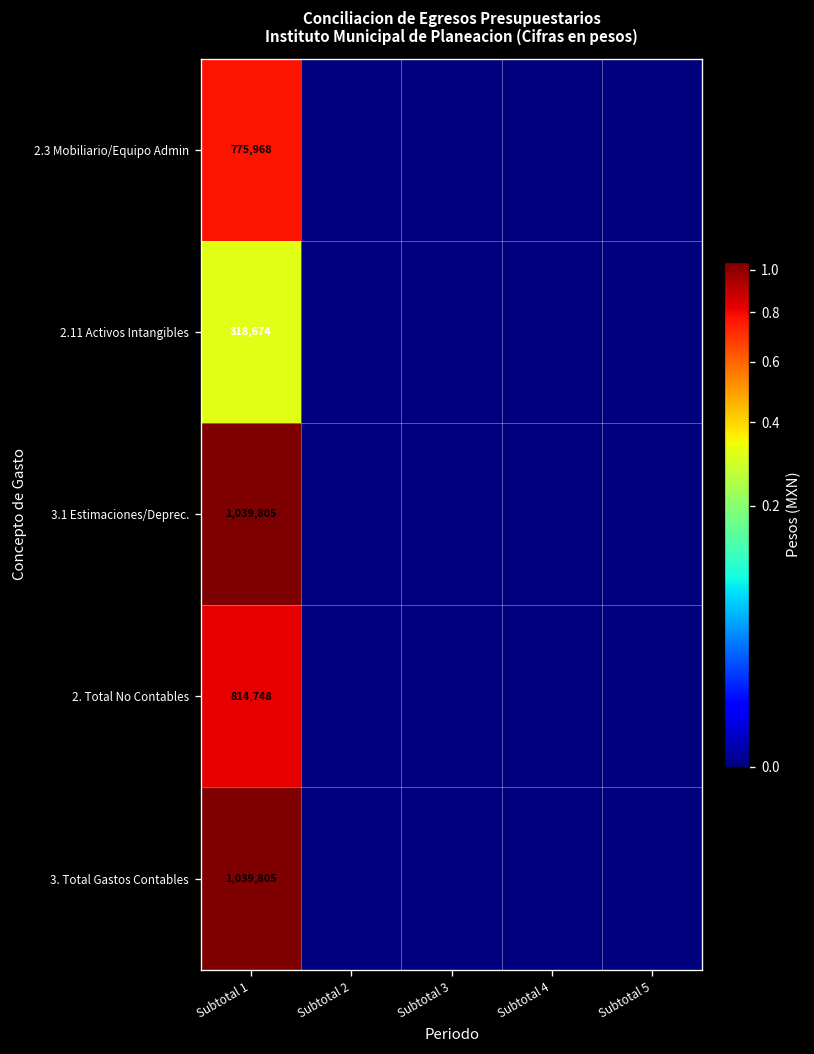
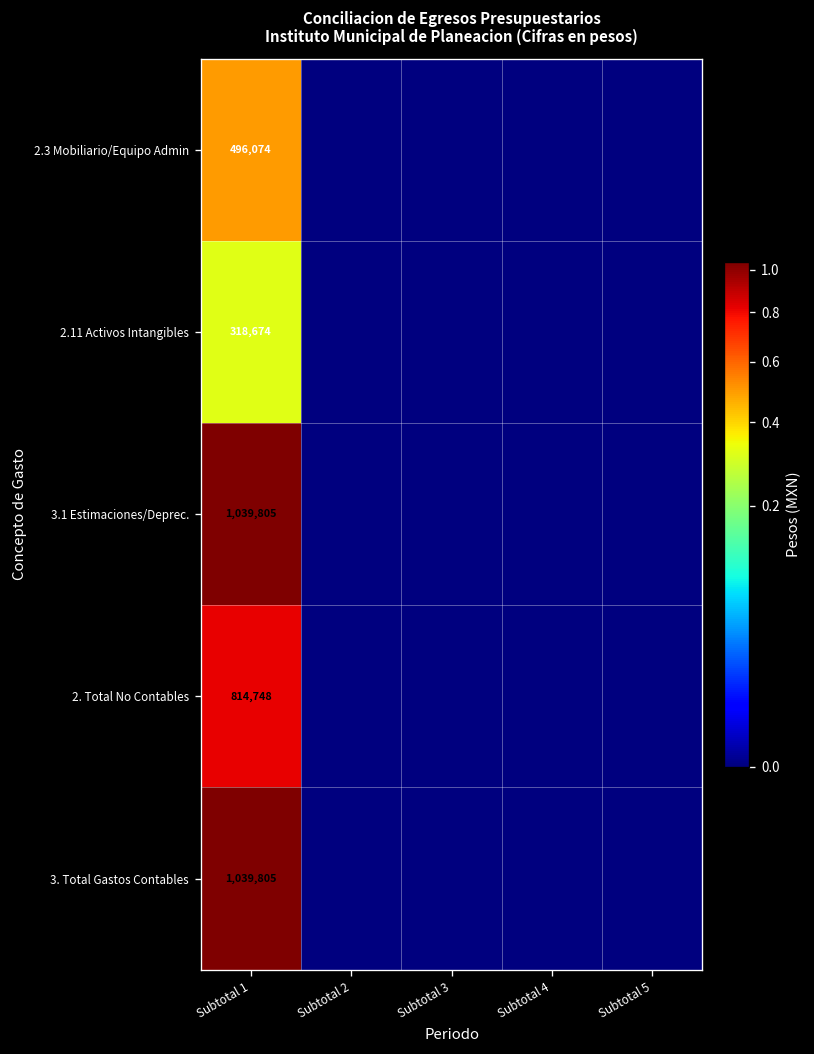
2.3 Mobiliario/Equipo Admin, Subtotal 1: 775,968 -> 496,074
